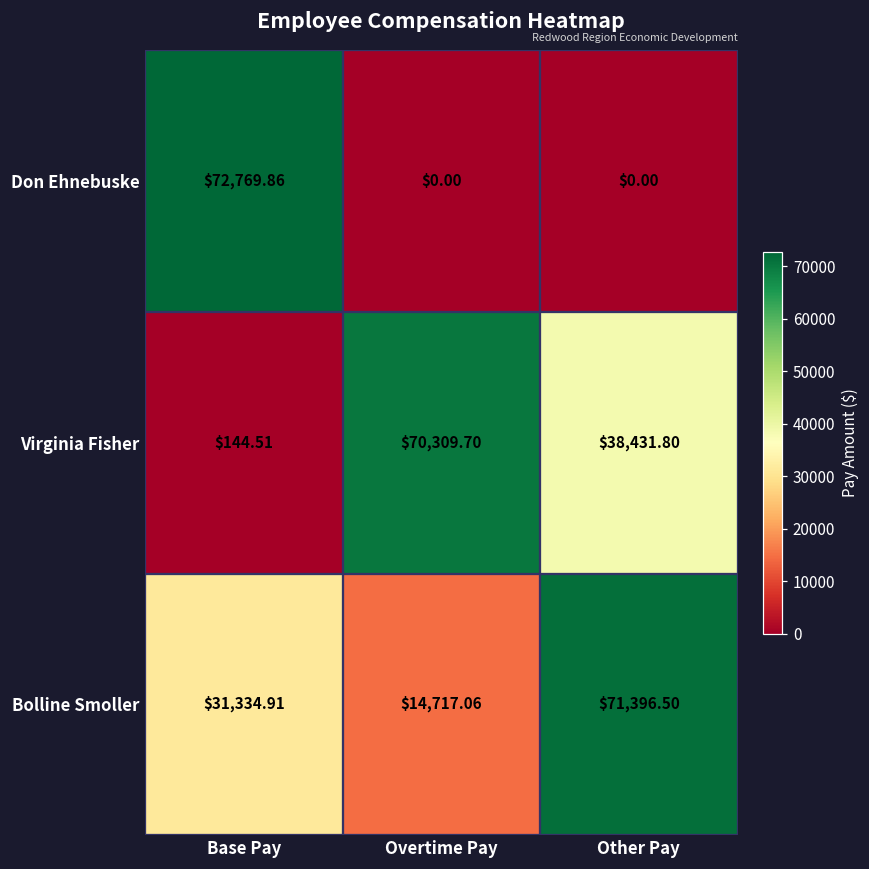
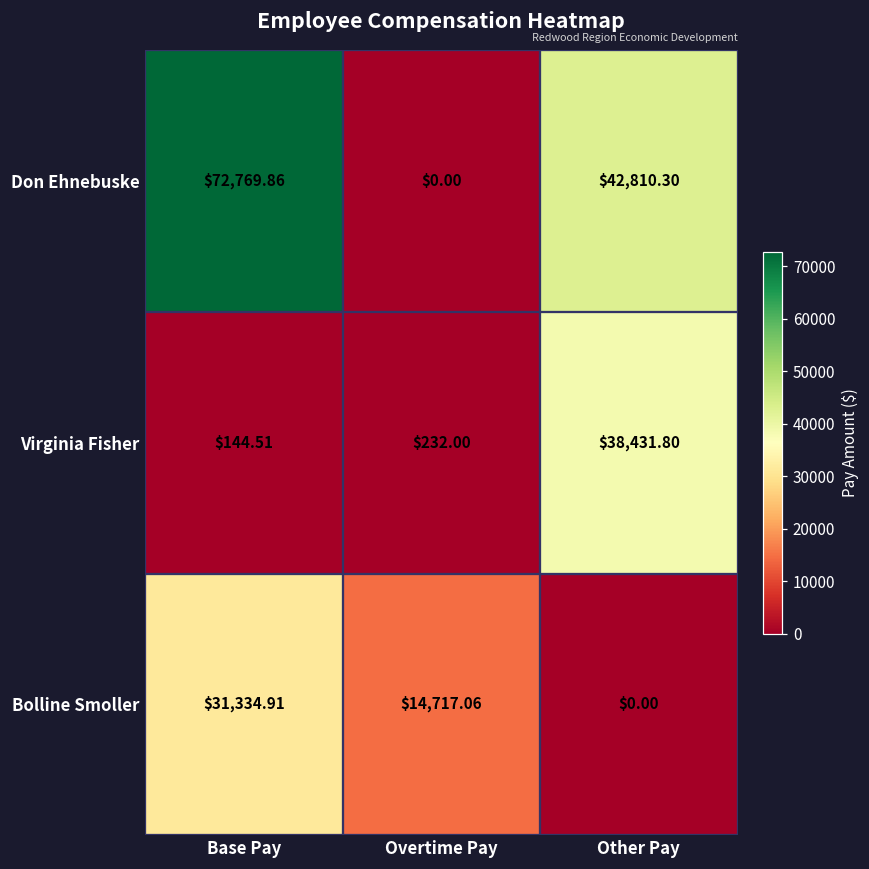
Don Ehnebuske, Other Pay: $0.00 -> $42,810.30
Virginia Fisher, Overtime Pay: $70,309.70 -> $232.00
Bolline Smoller, Other Pay: $71,396.50 -> $0.00
